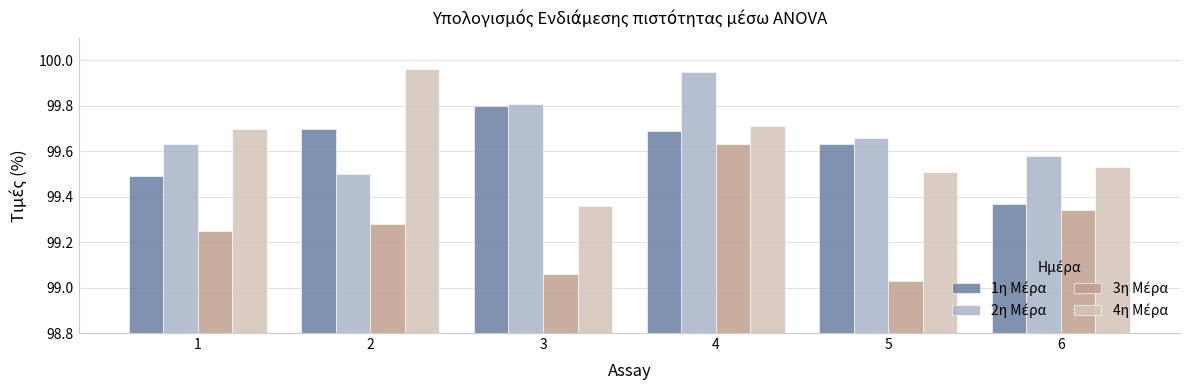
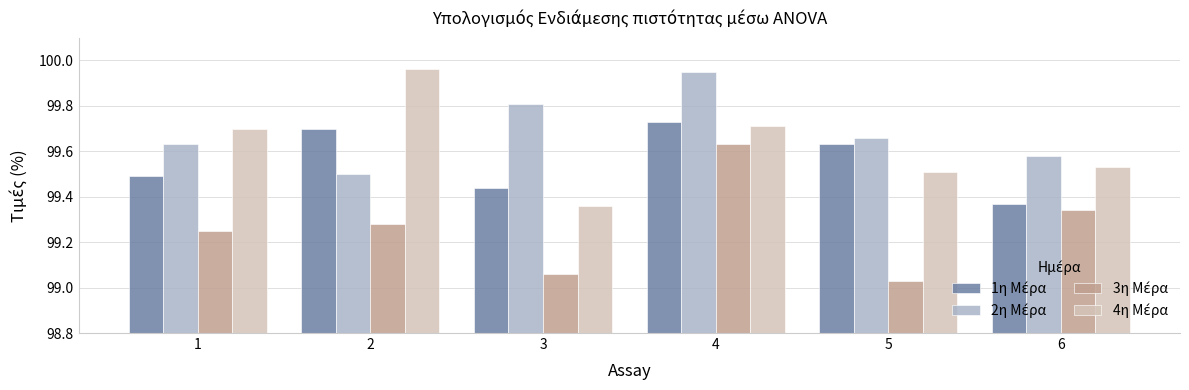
1η Μέρα, 3: 99.80 -> 99.44
1η Μέρα, 4: 99.69 -> 99.73
